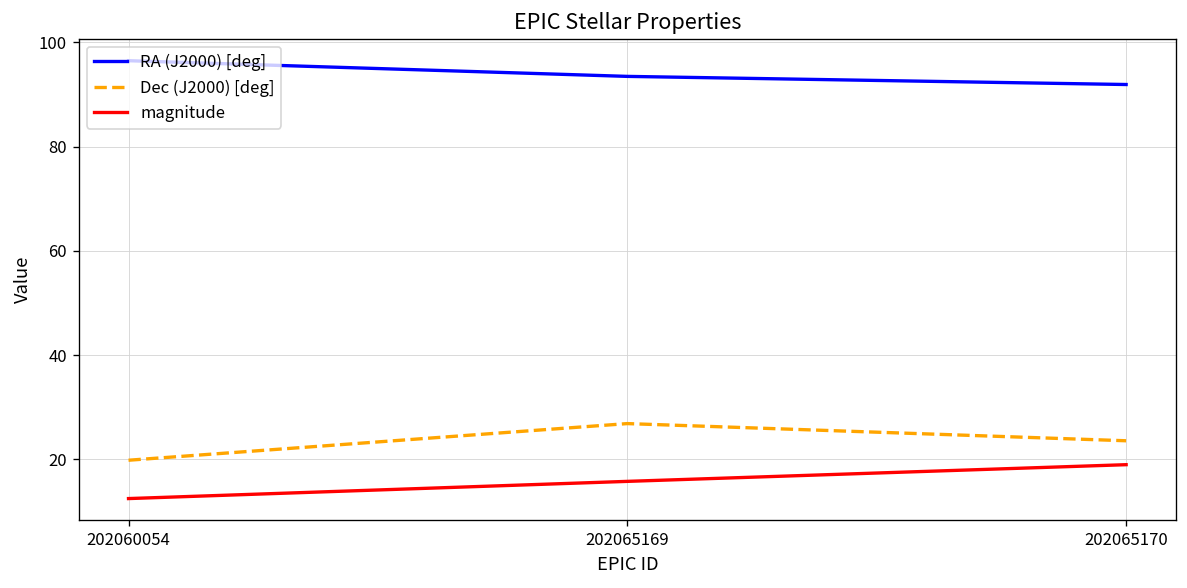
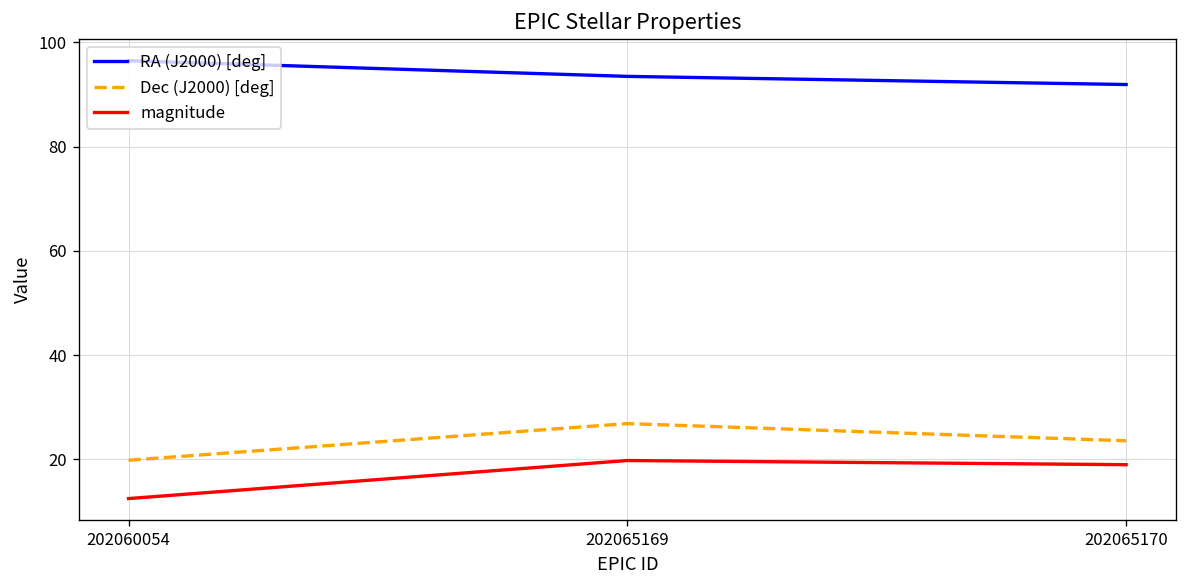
magnitude, 202065169: 16 -> 20
